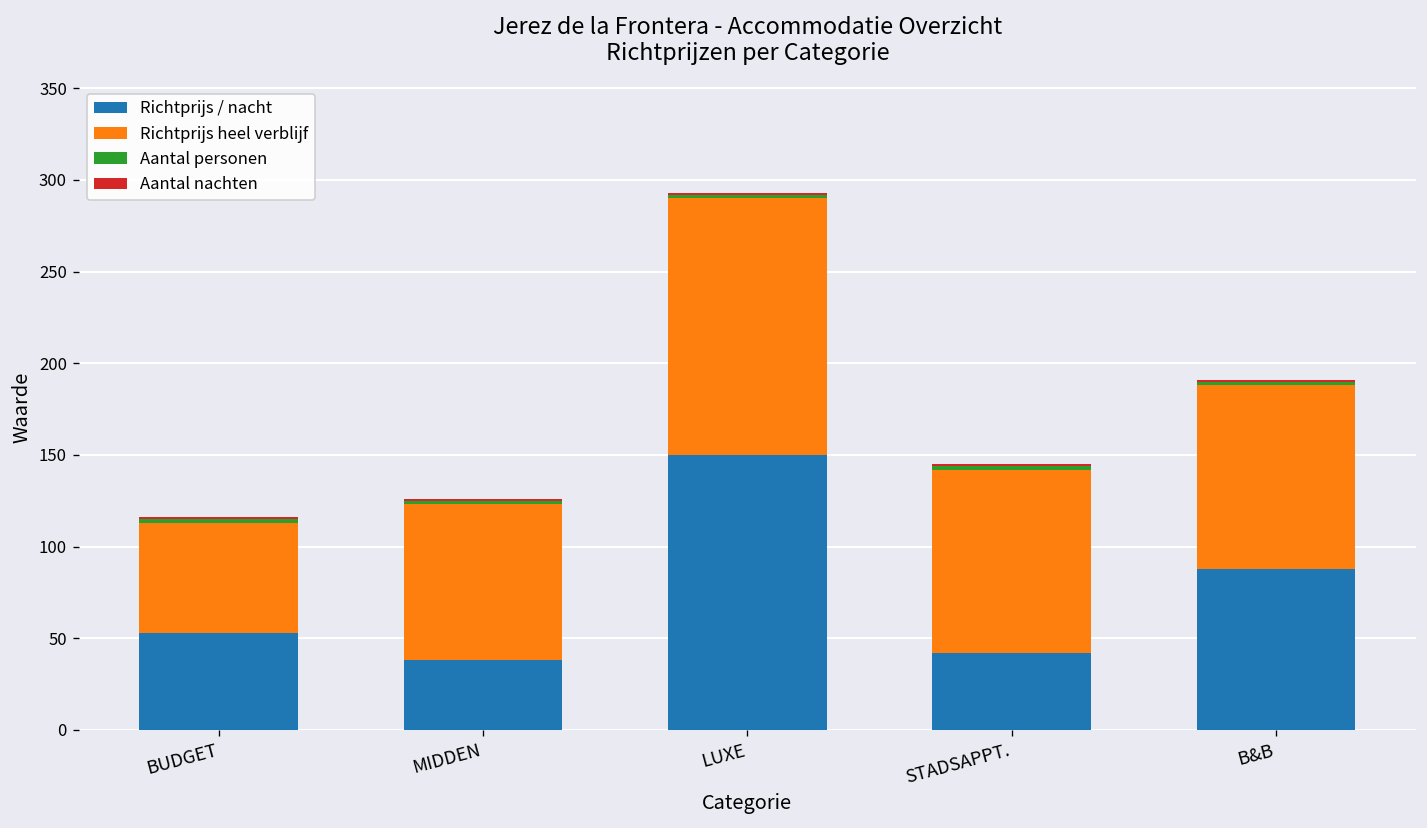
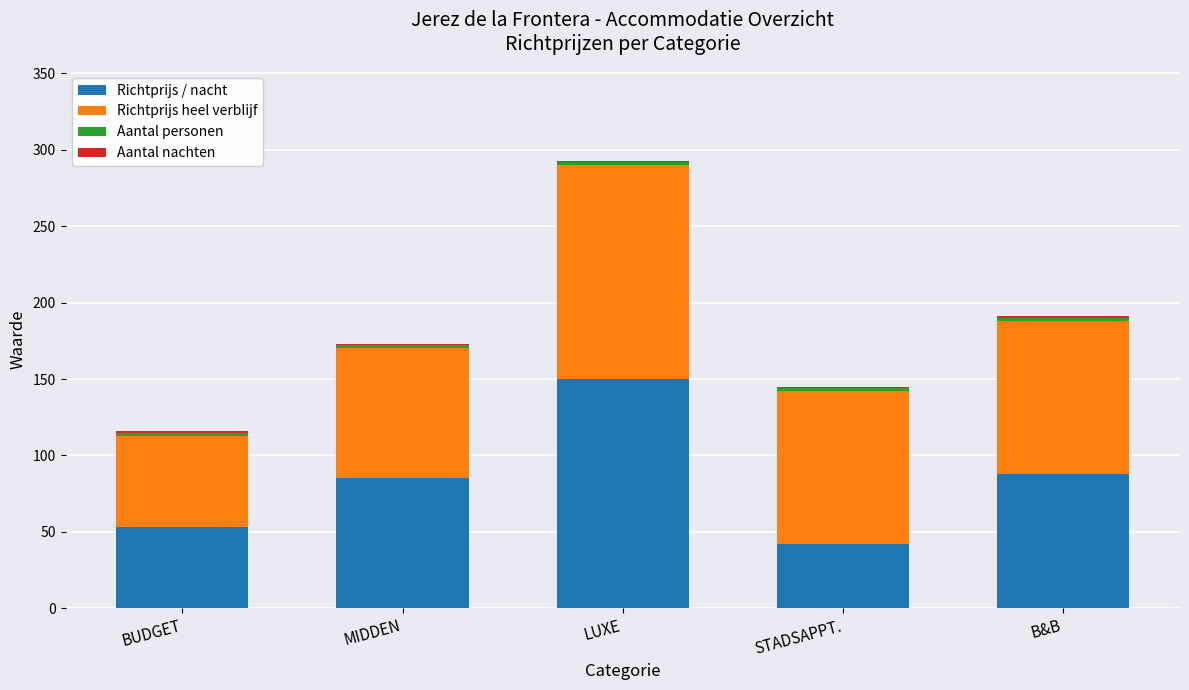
Richtprijs / nacht, MIDDEN: 38 -> 85
